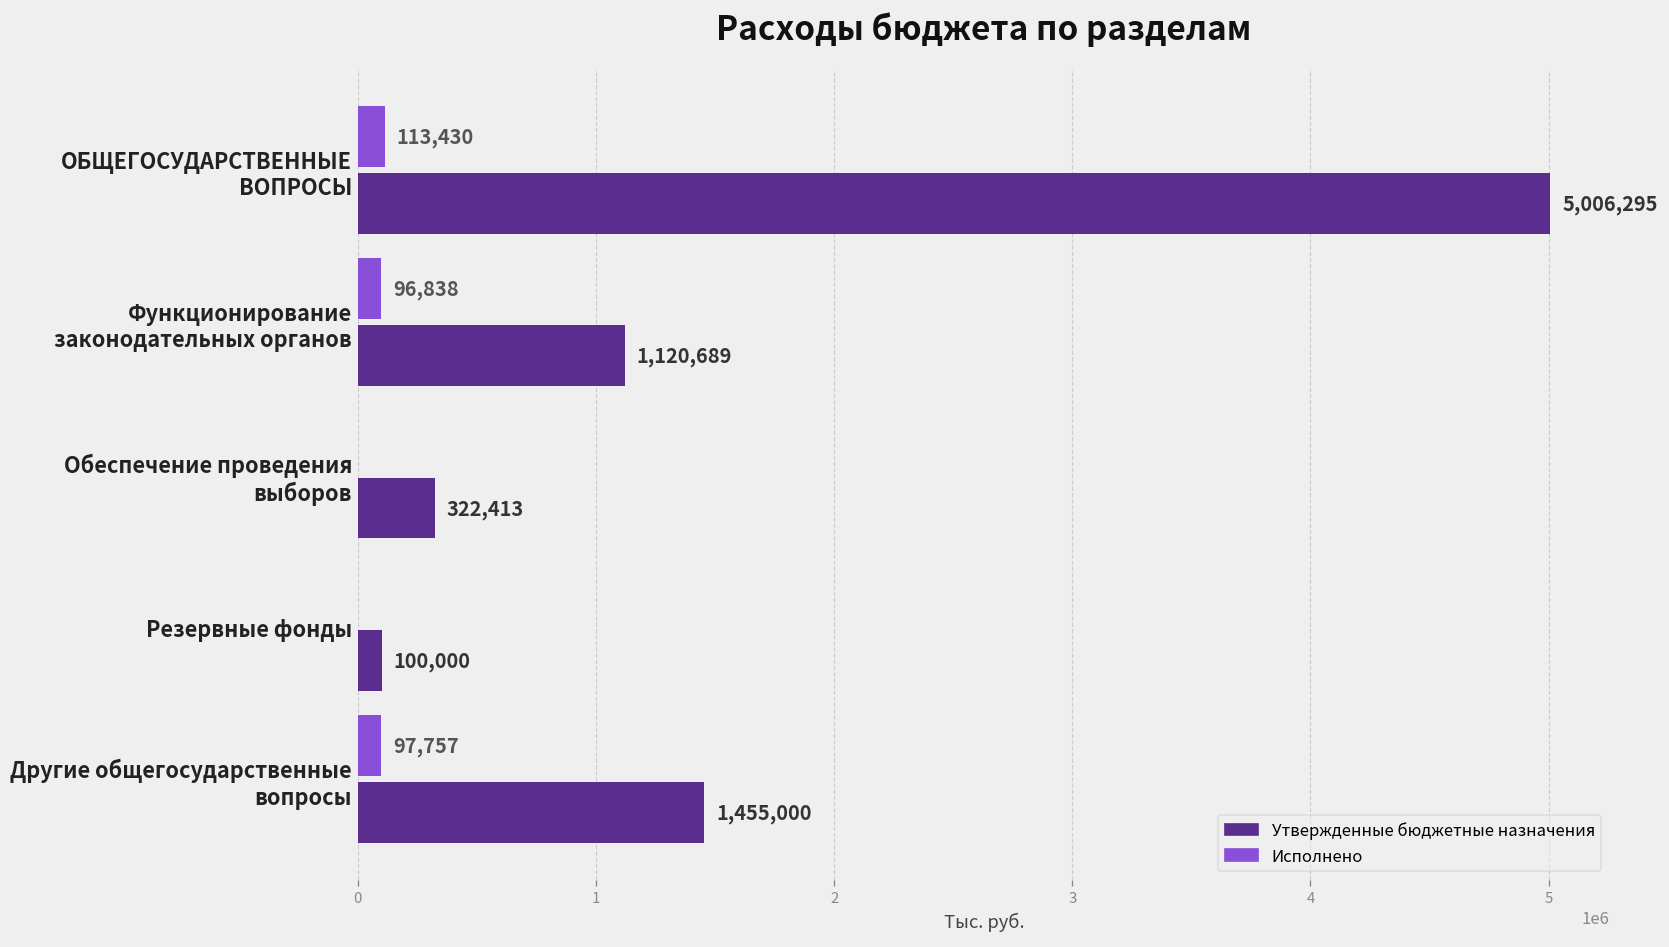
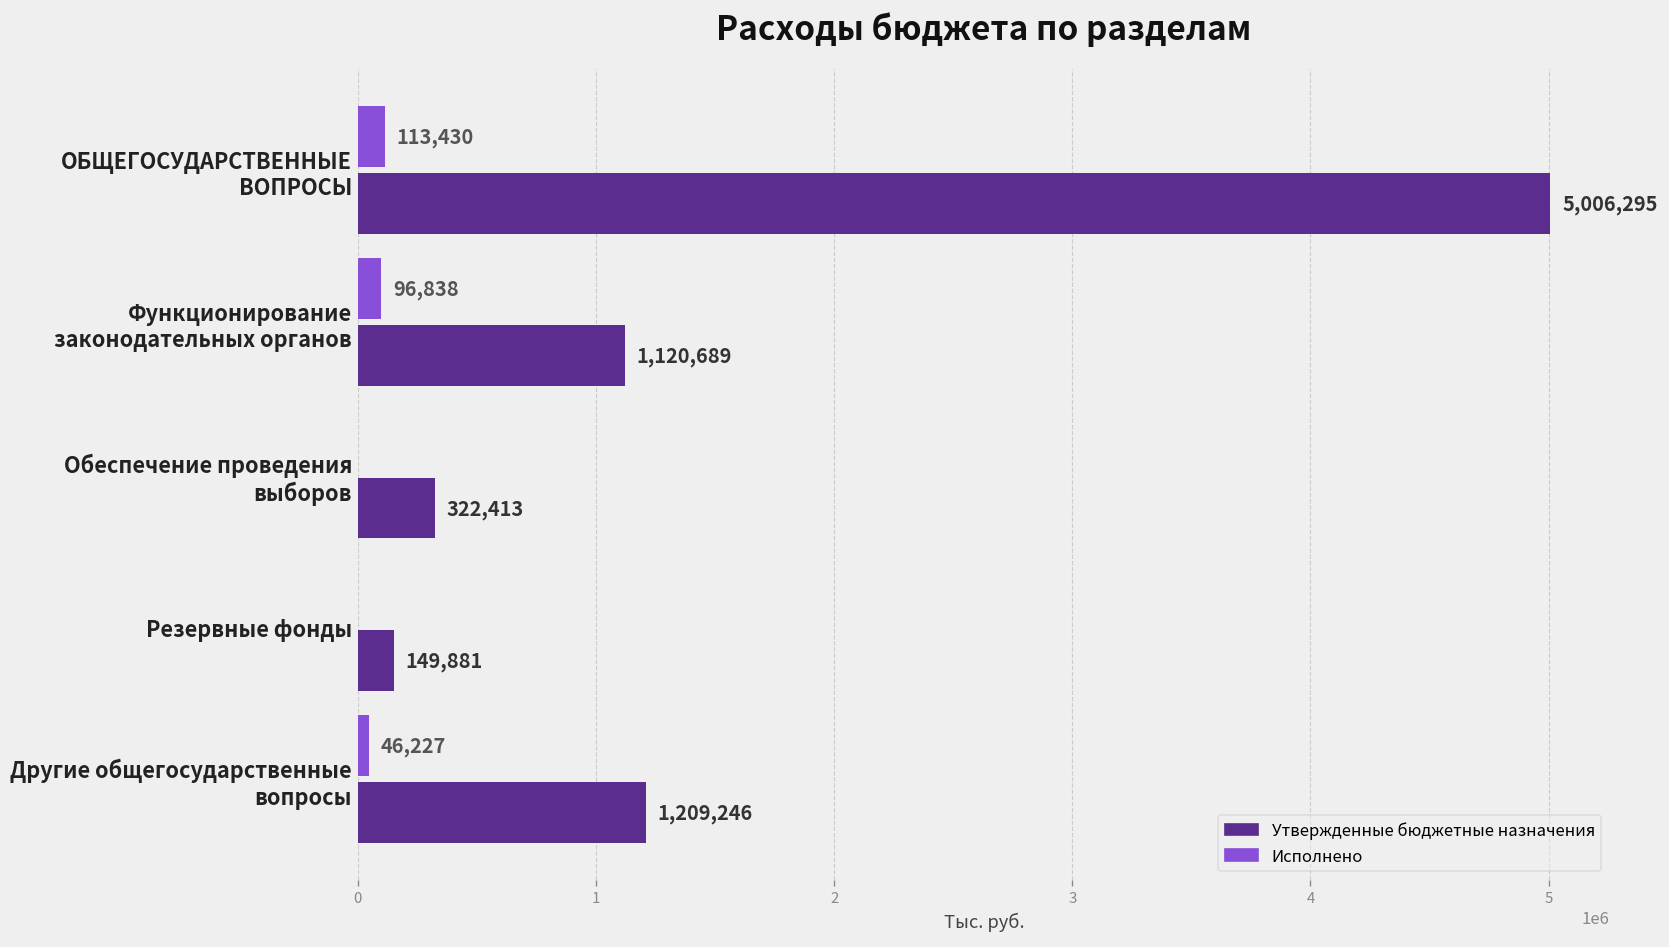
Утвержденные бюджетные назначения, Резервные фонды: 100,000 -> 149,881
Исполнено, Другие общегосударственные вопросы: 97,757 -> 46,227
Утвержденные бюджетные назначения, Другие общегосударственные вопросы: 1,455,000 -> 1,209,246
